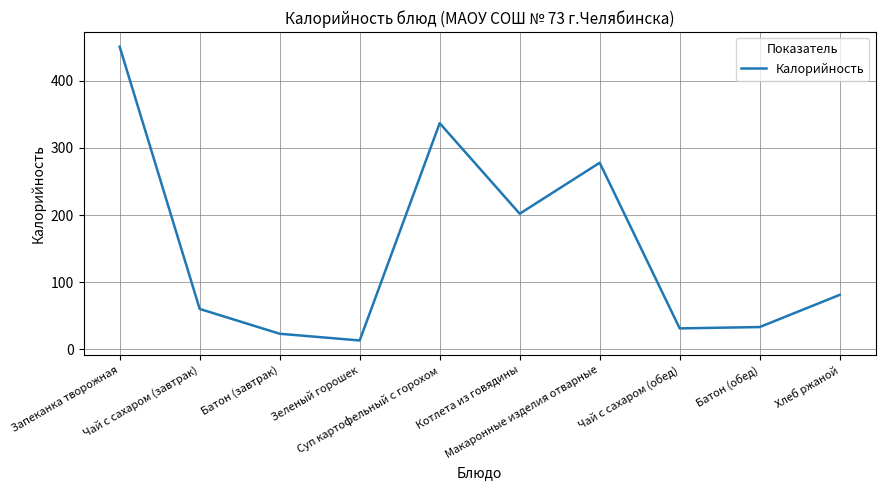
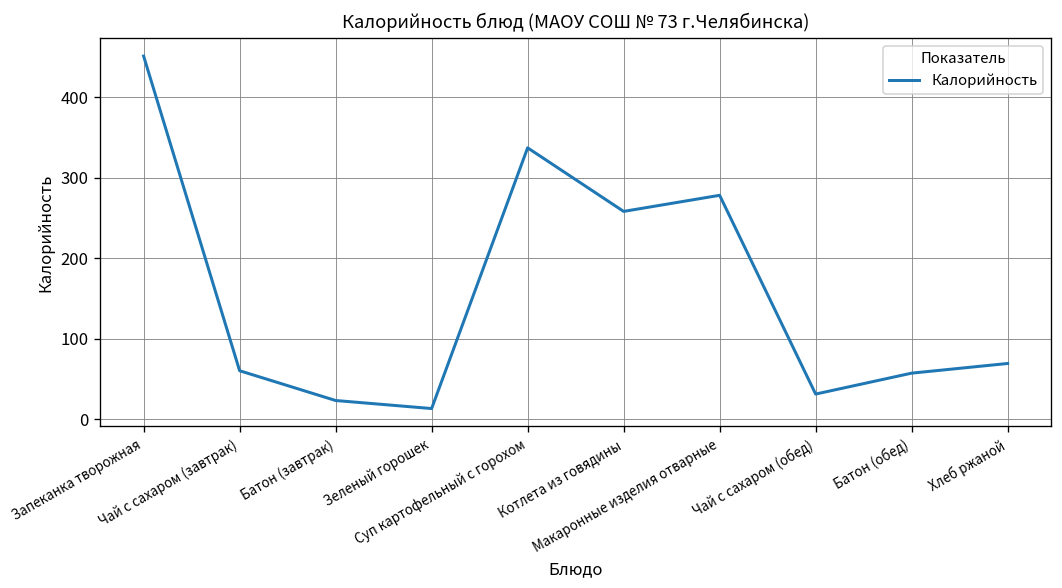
Котлета из говядины: 200 -> 260
Батон (обед): 30 -> 60
Хлеб ржаной: 80 -> 70
